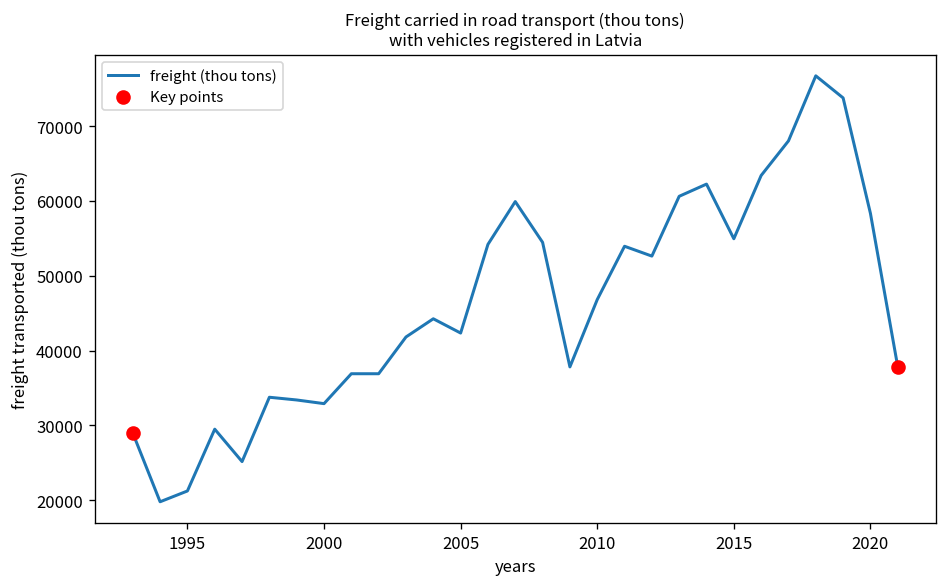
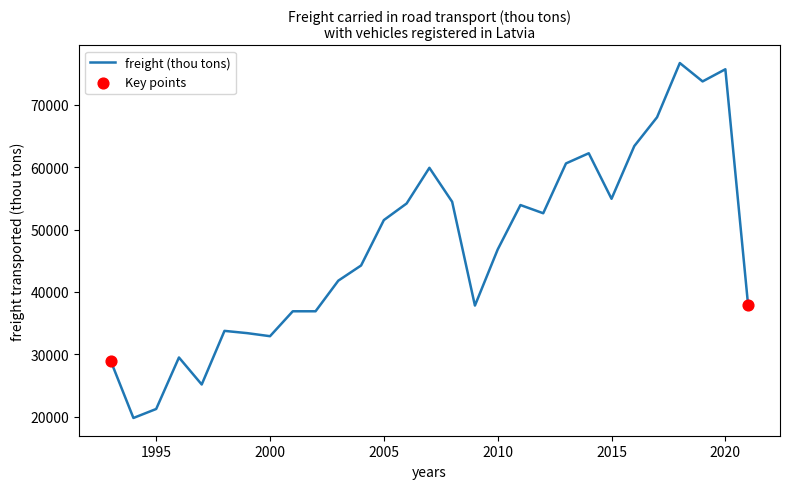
freight (thou tons), 2005: 42000 -> 52000
freight (thou tons), 2020: 58000 -> 76000
